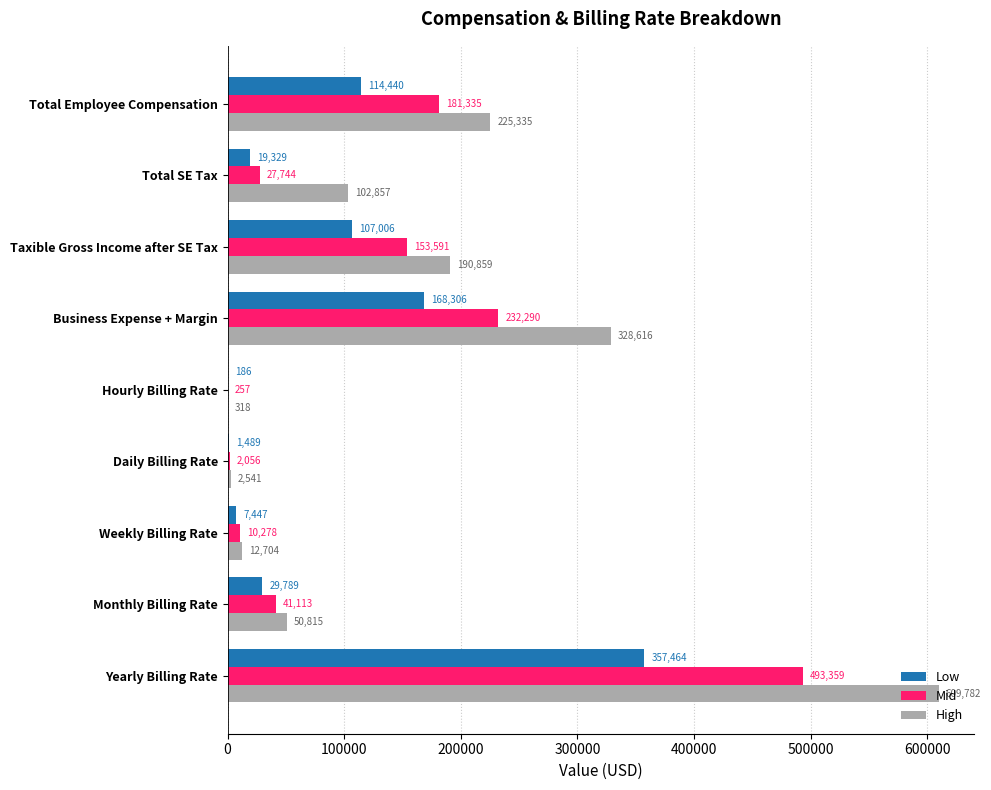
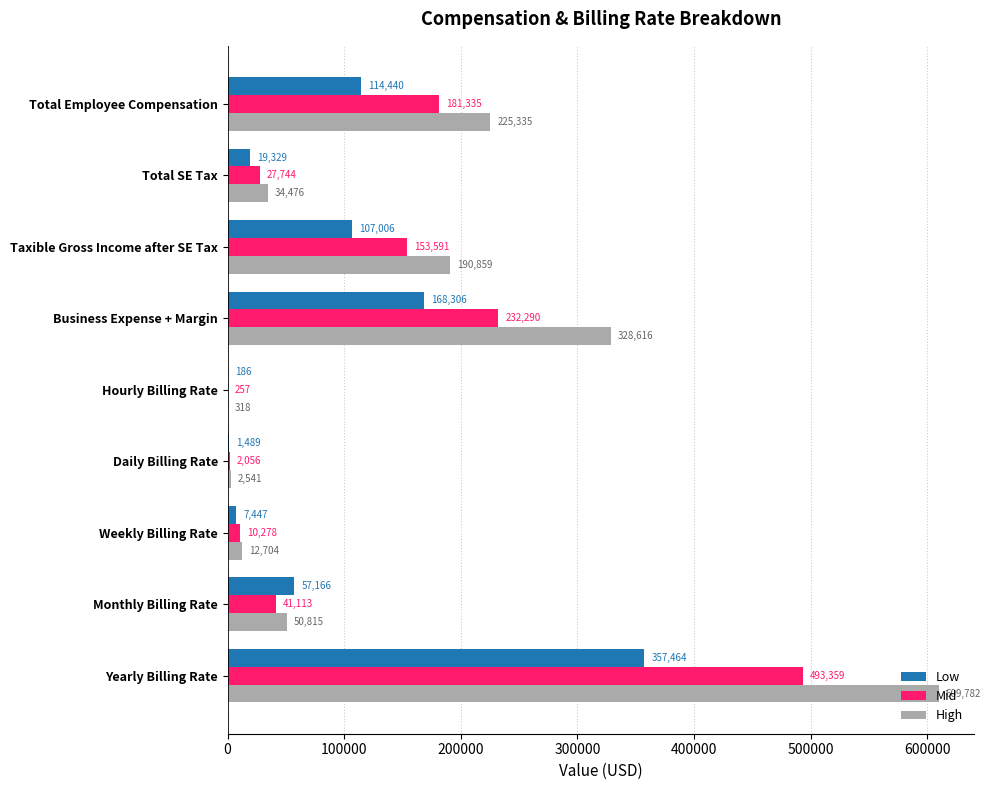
High, Total SE Tax: 102,857 -> 34,476
Low, Monthly Billing Rate: 29,789 -> 57,166
